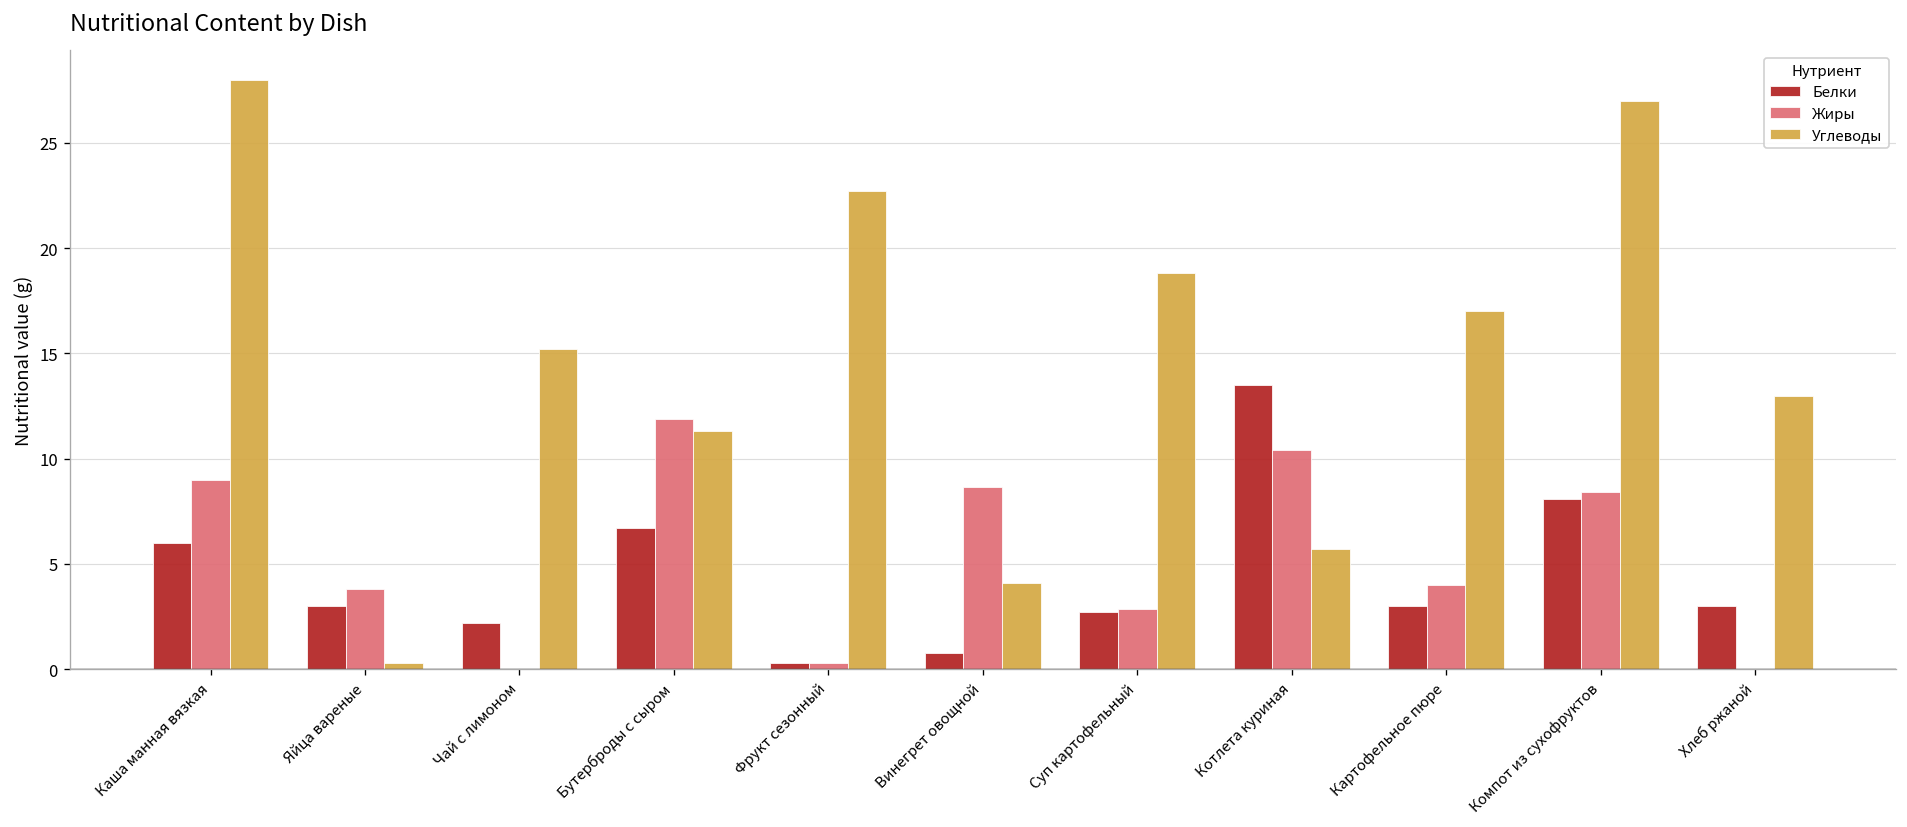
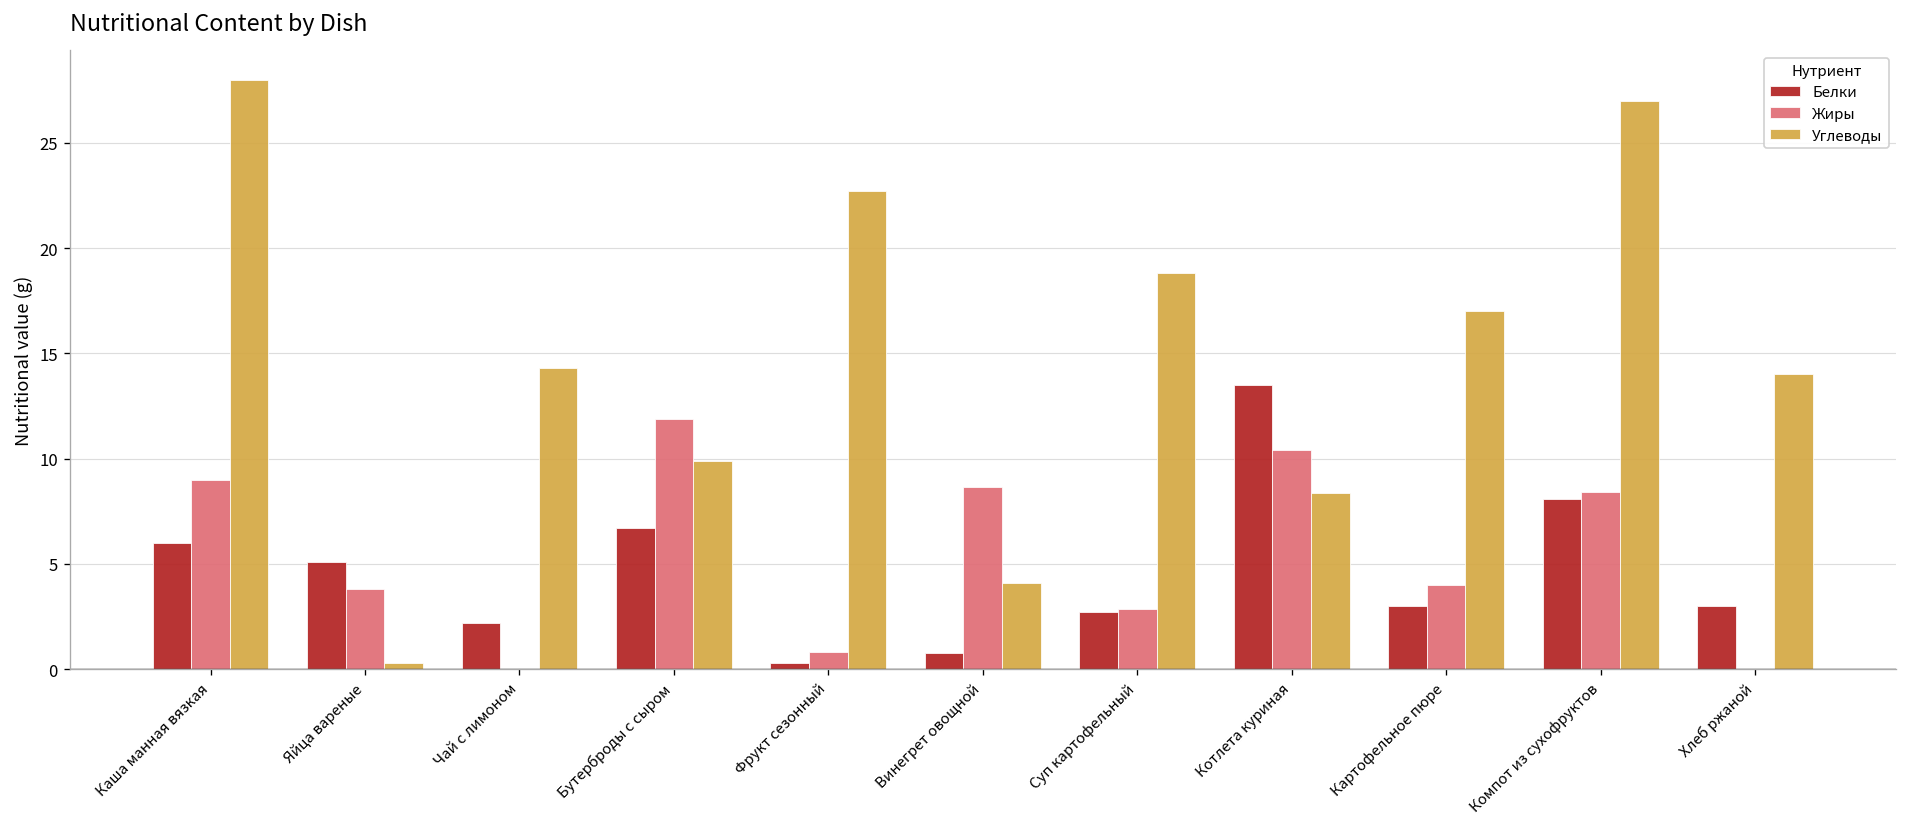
Белки, Яйца вареные: 3.0 -> 5.1
Углеводы, Чай с лимоном: 15.2 -> 14.3
Углеводы, Бутерброды с сыром: 11.3 -> 9.9
Жиры, Фрукт сезонный: 0.3 -> 0.8
Углеводы, Котлета куриная: 5.7 -> 8.4
Углеводы, Хлеб ржаной: 13 -> 14
